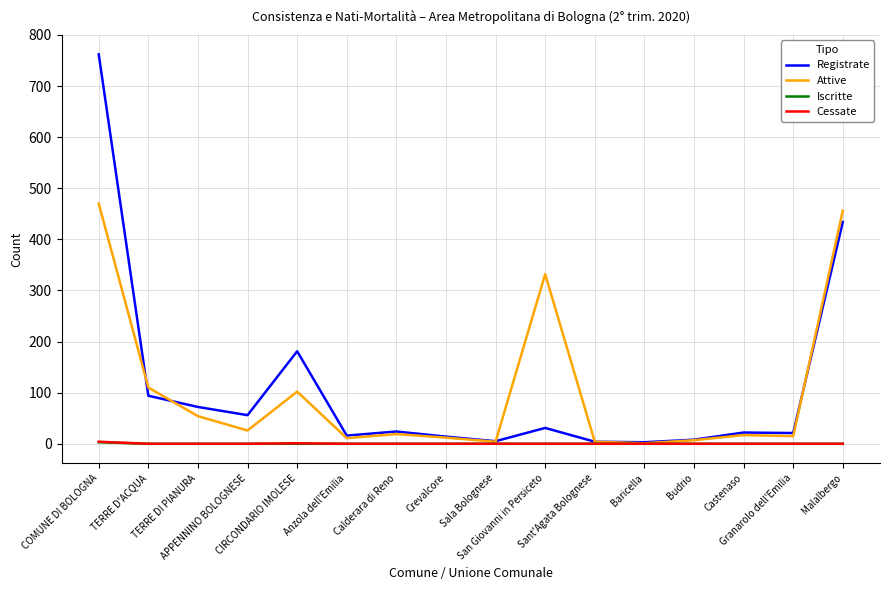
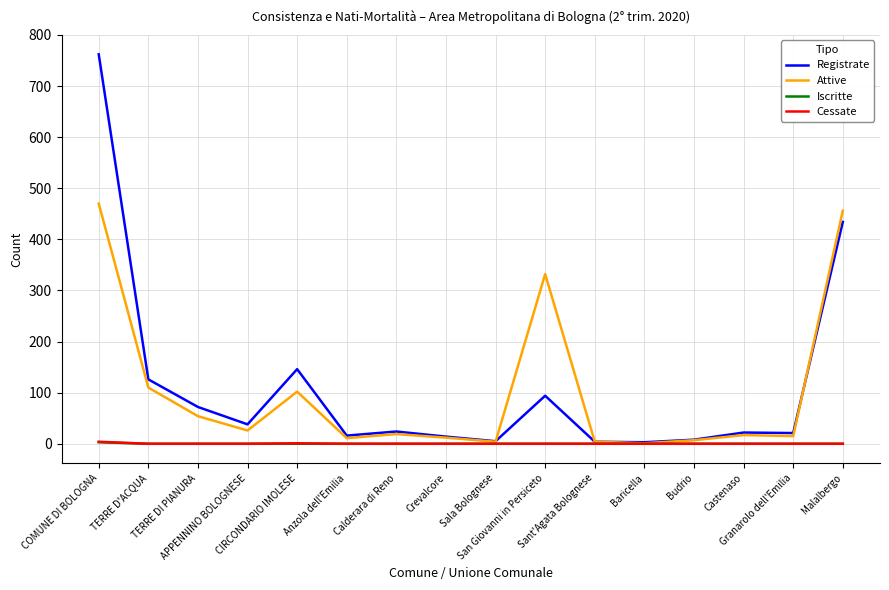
Registrate, TERRE D'ACQUA: 90 -> 130
Registrate, APPENNINO BOLOGNESE: 60 -> 40
Registrate, CIRCONDARIO IMOLESE: 180 -> 150
Registrate, San Giovanni in Persiceto: 30 -> 90
